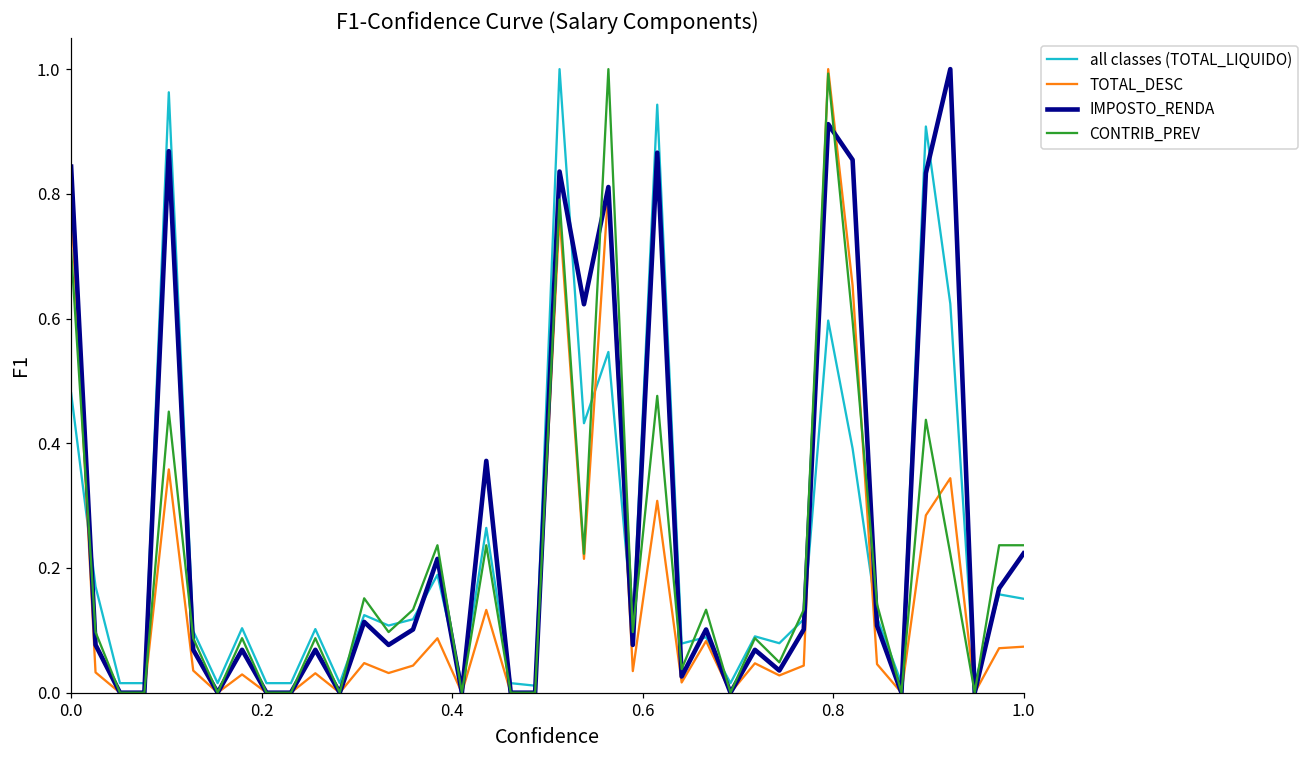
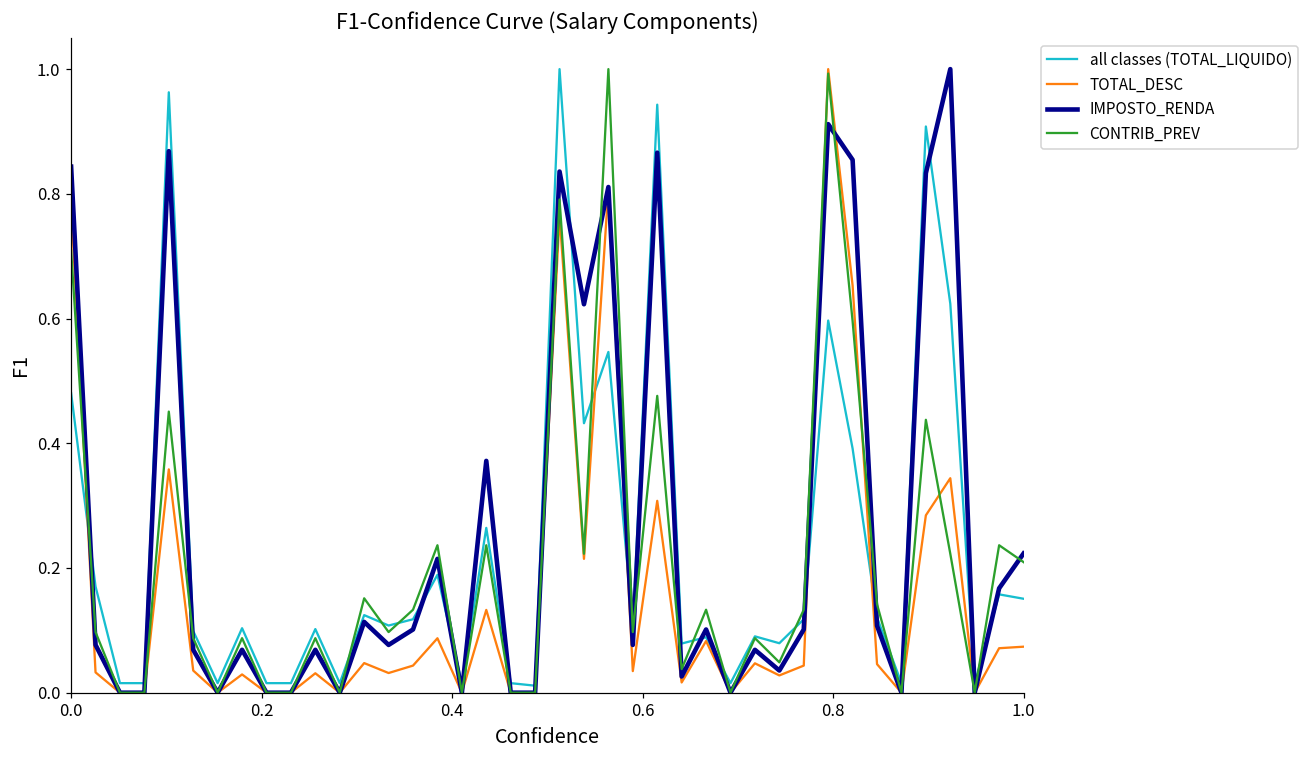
CONTRIB_PREV, 1.0: 0.24 -> 0.21
